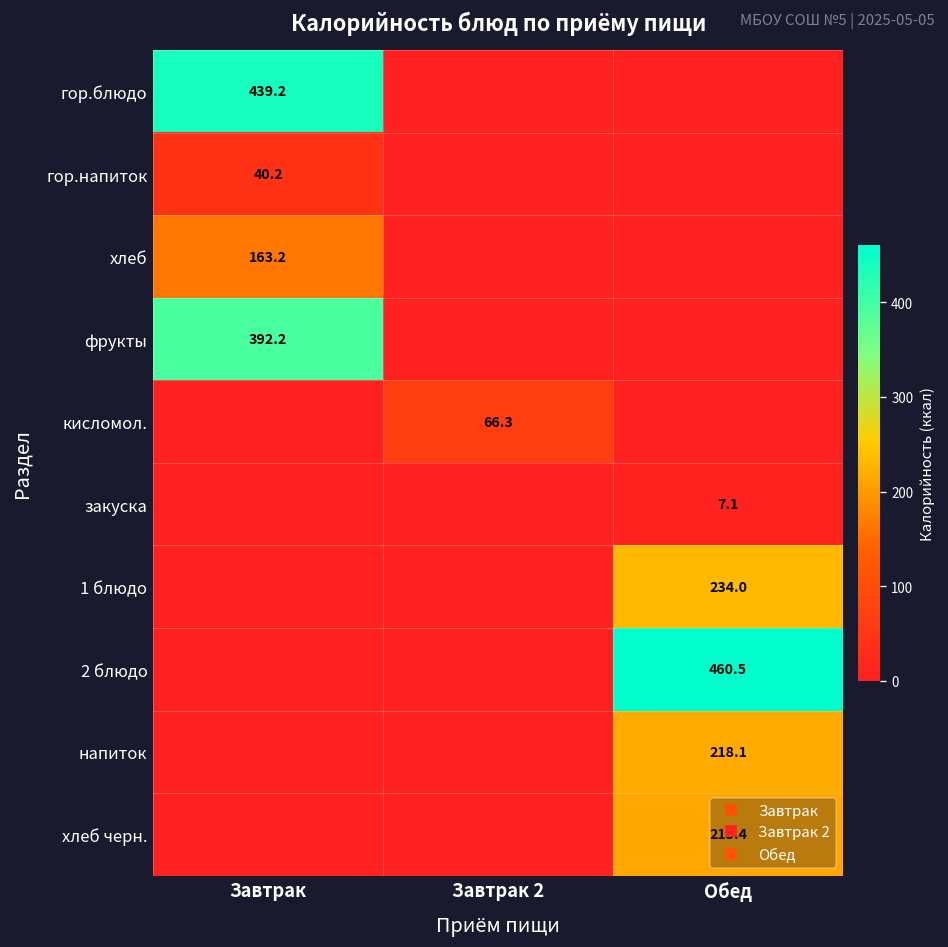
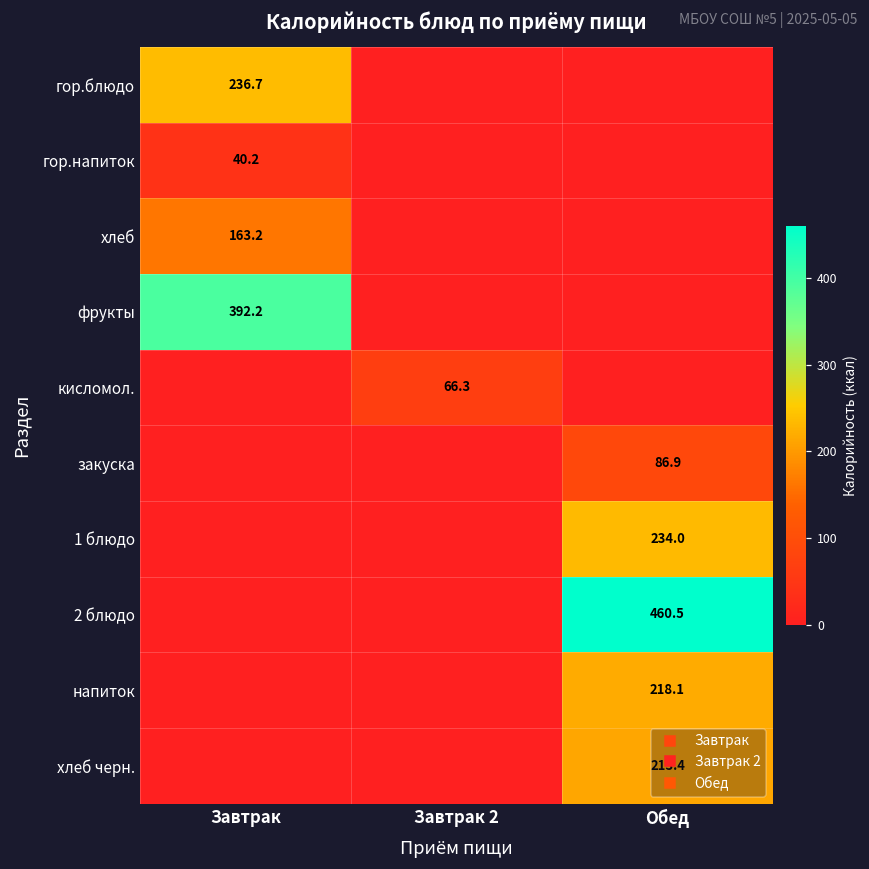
гор.блюдо, Завтрак: 439.2 -> 236.7
закуска, Обед: 7.1 -> 86.9
